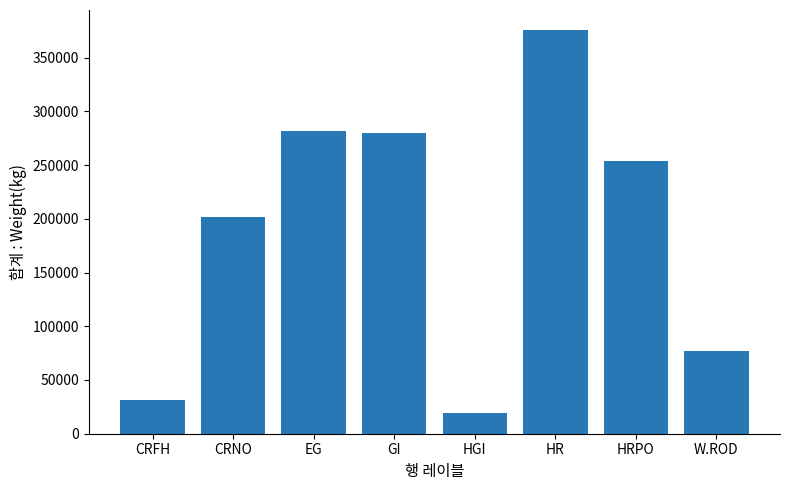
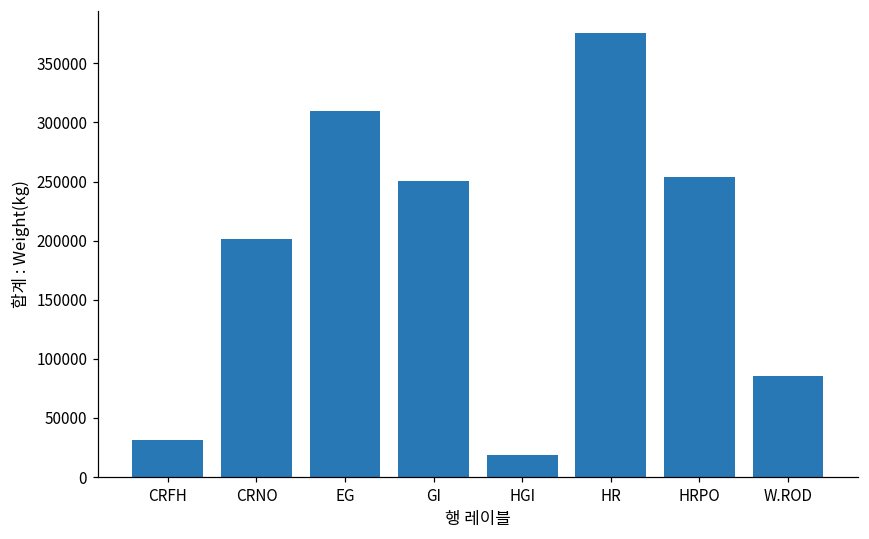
EG: 281000 -> 310000
GI: 280000 -> 250000
W.ROD: 77000 -> 86000
